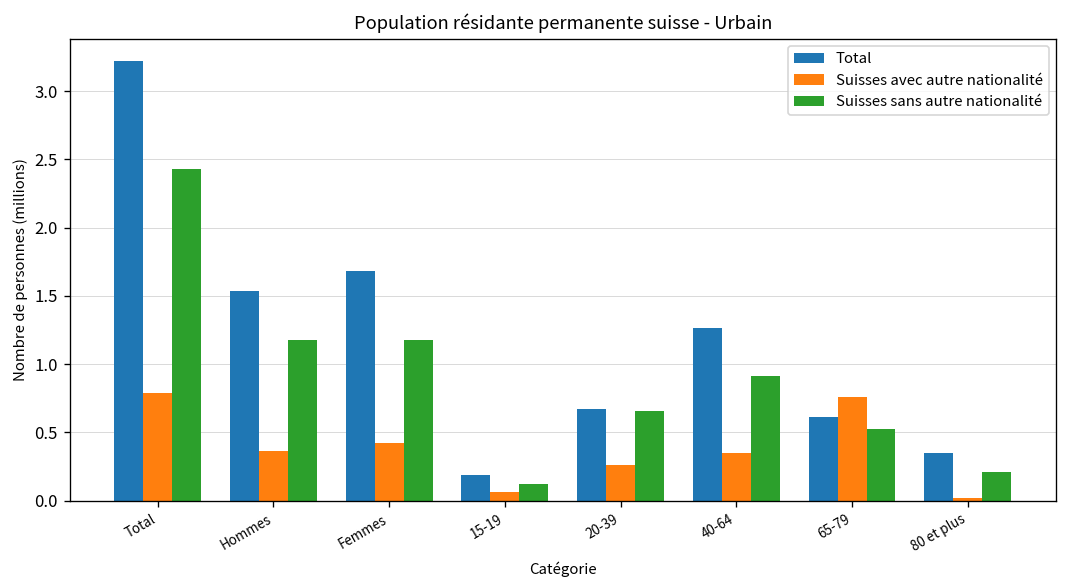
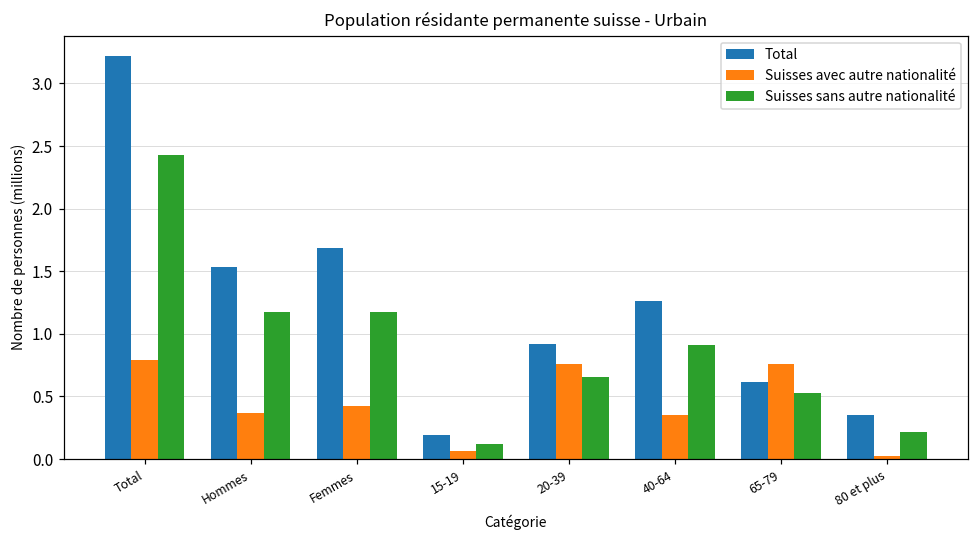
Total, 20-39: 0.67 -> 0.92
Suisses avec autre nationalité, 20-39: 0.26 -> 0.76
